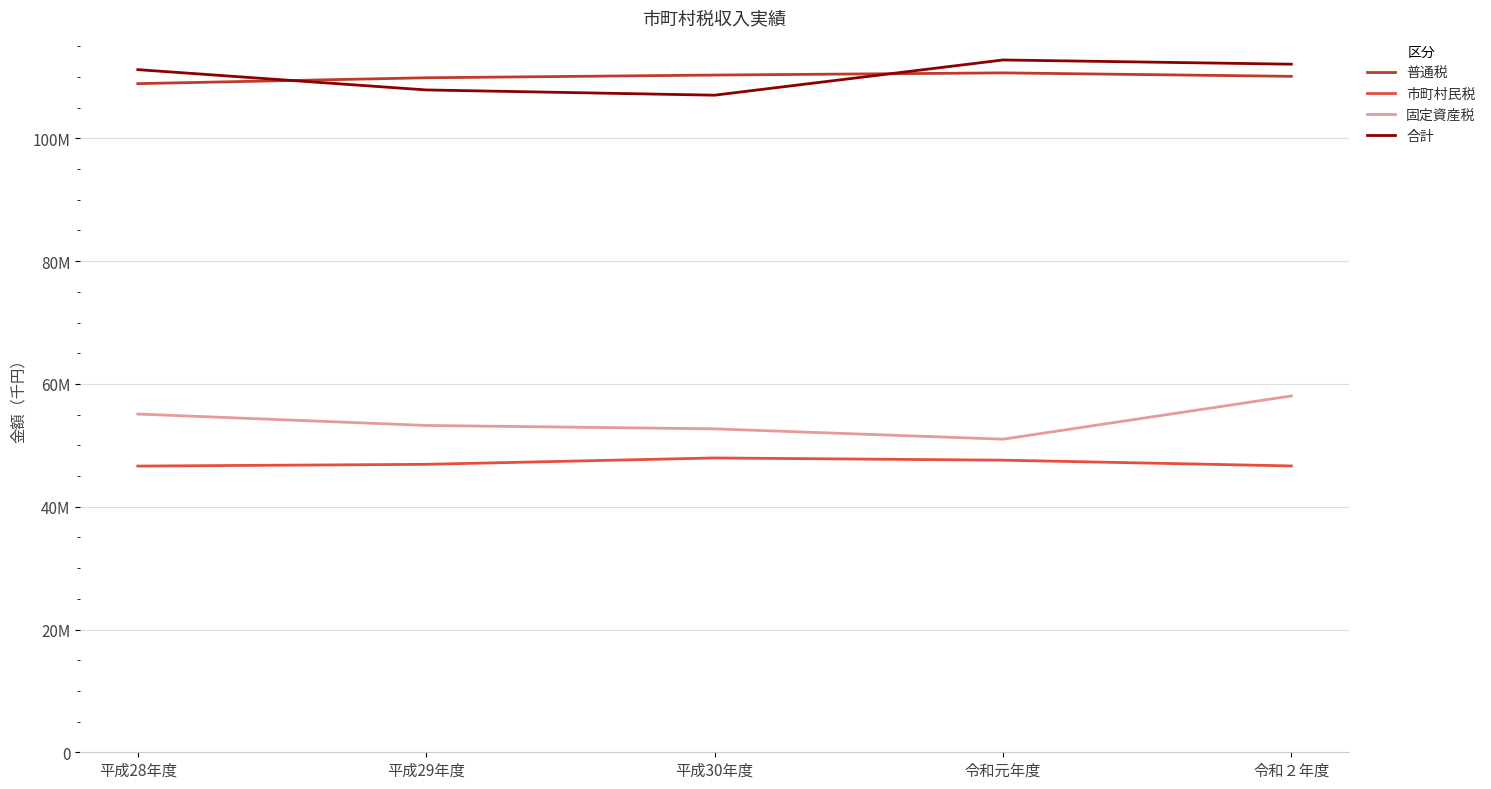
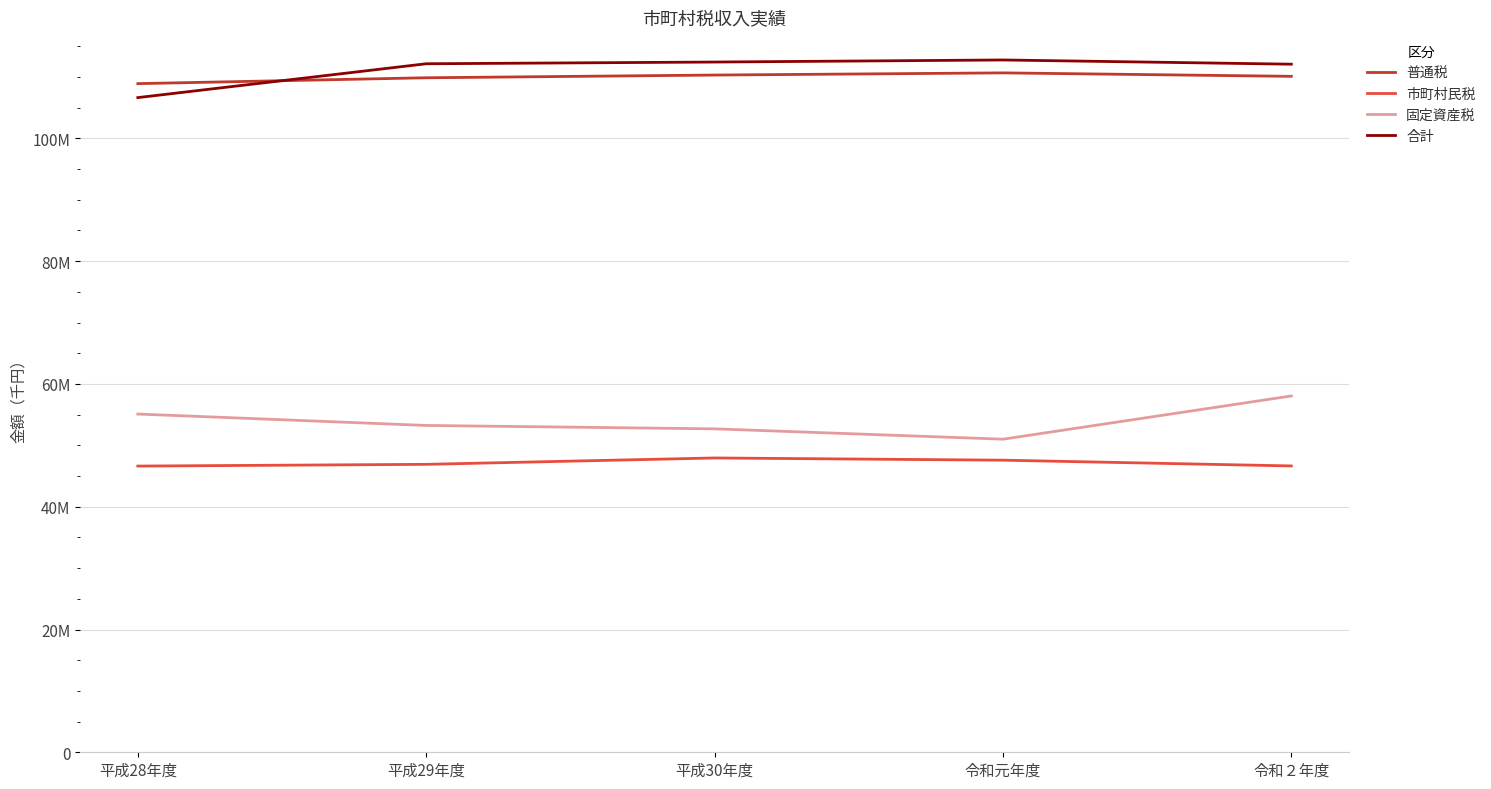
合計, 平成28年度: 111000000 -> 107000000
合計, 平成29年度: 108000000 -> 112000000
合計, 平成30年度: 107000000 -> 112000000
